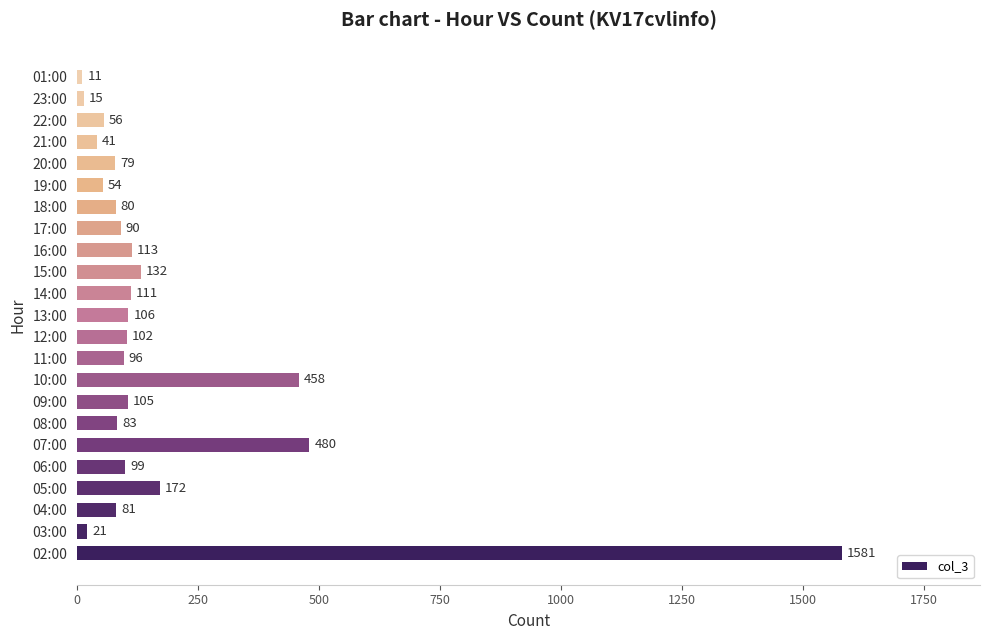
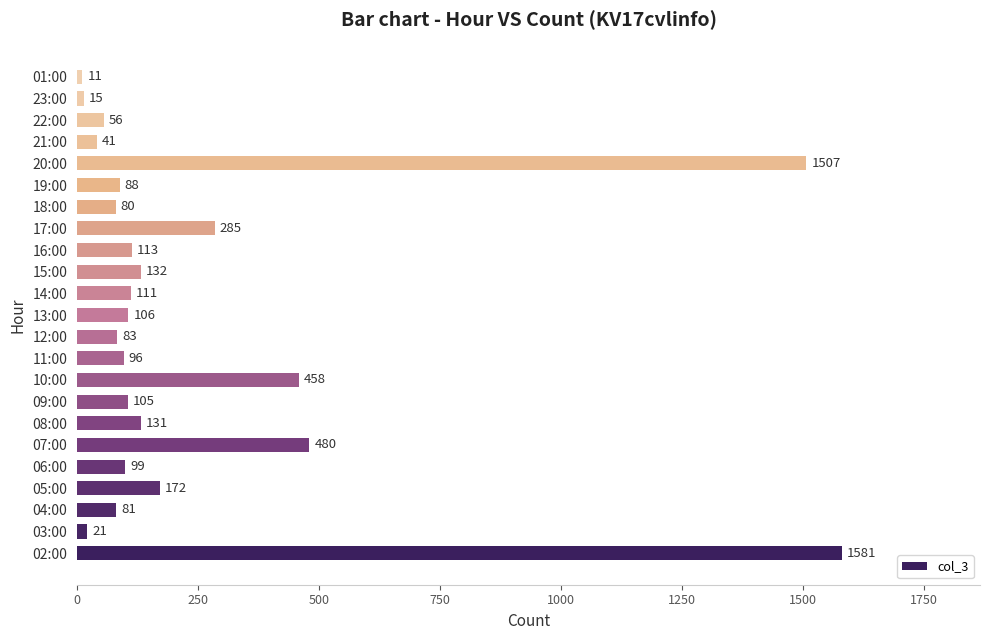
20:00: 79 -> 1507
19:00: 54 -> 88
17:00: 90 -> 285
12:00: 102 -> 83
08:00: 83 -> 131
